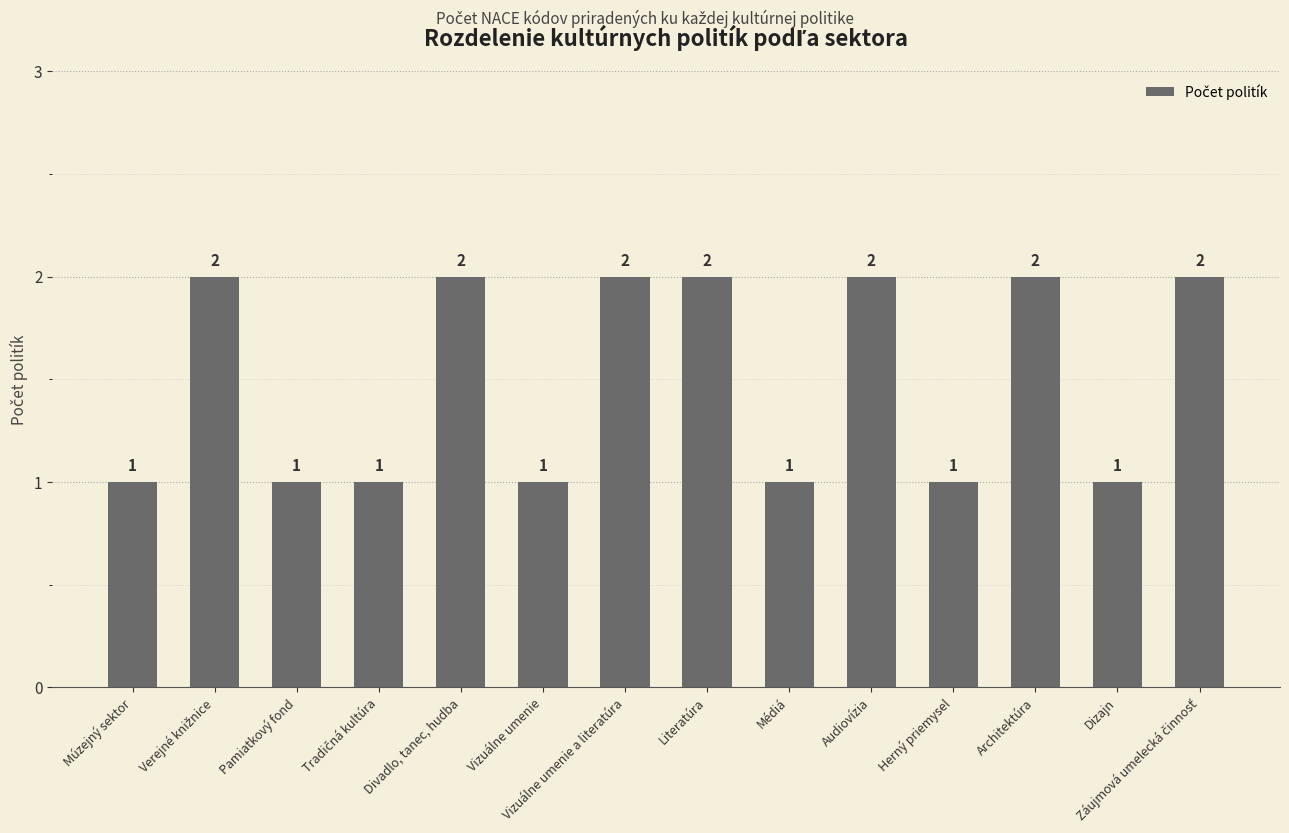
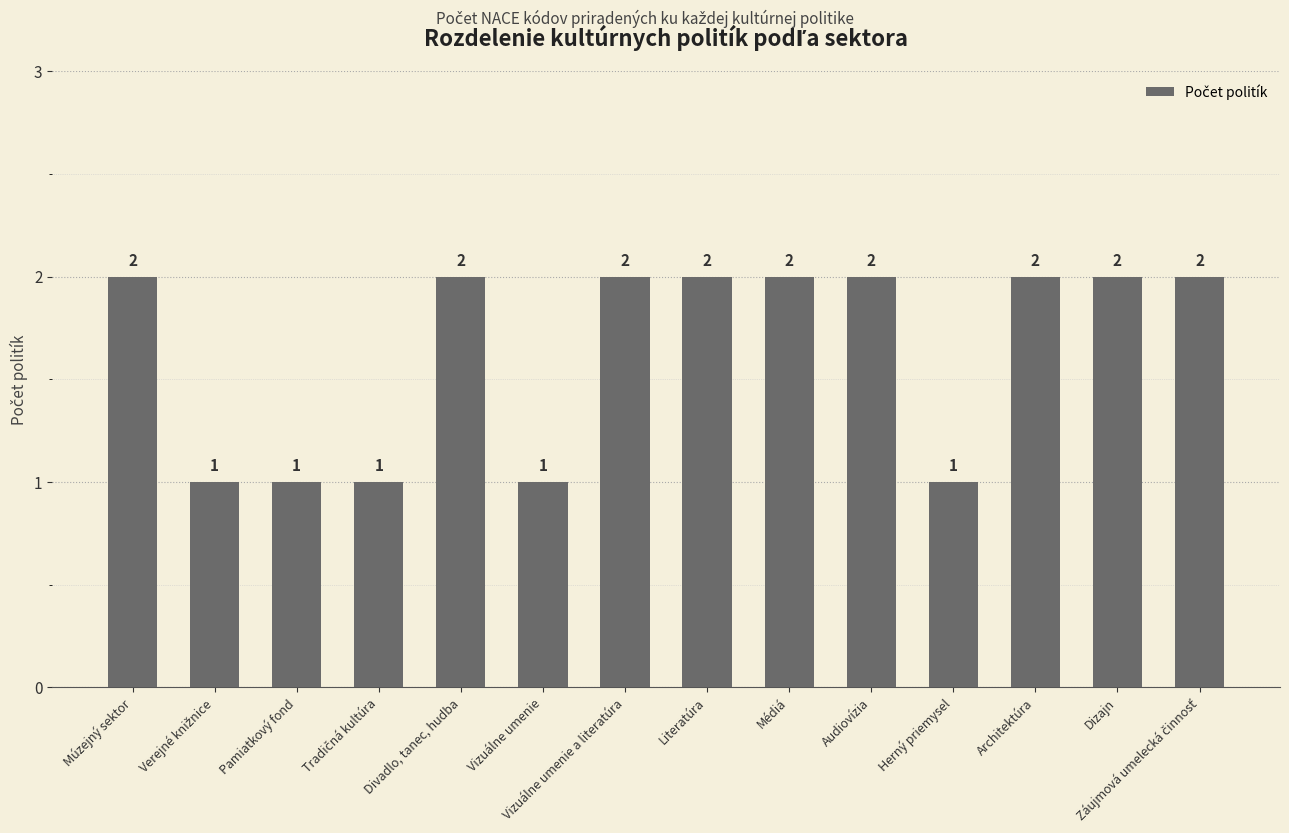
Múzejný sektor: 1 -> 2
Verejné knižnice: 2 -> 1
Médiá: 1 -> 2
Dizajn: 1 -> 2
